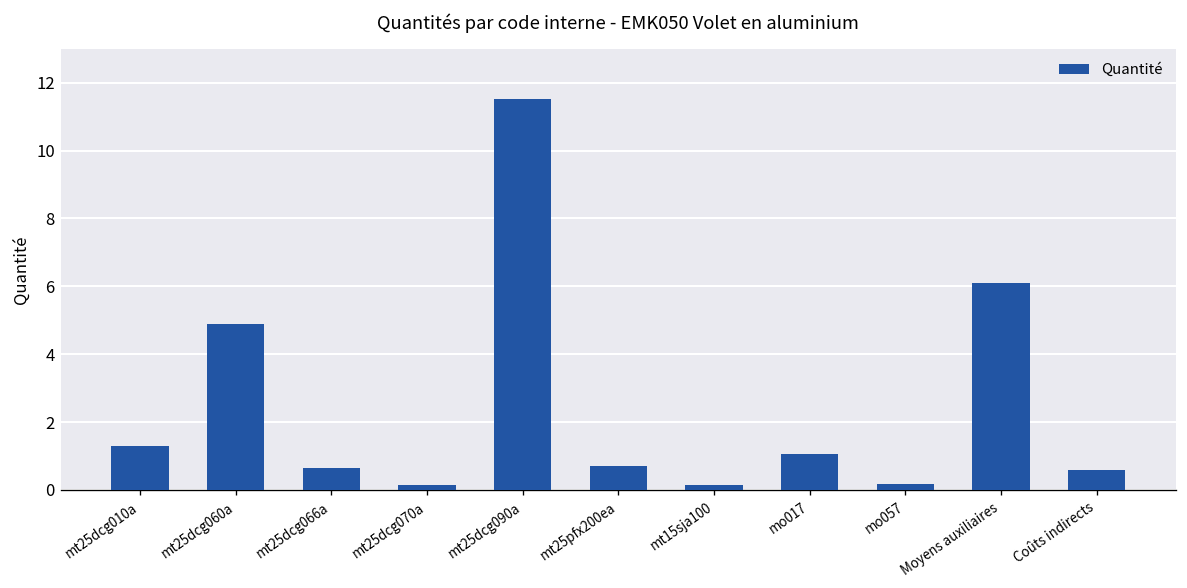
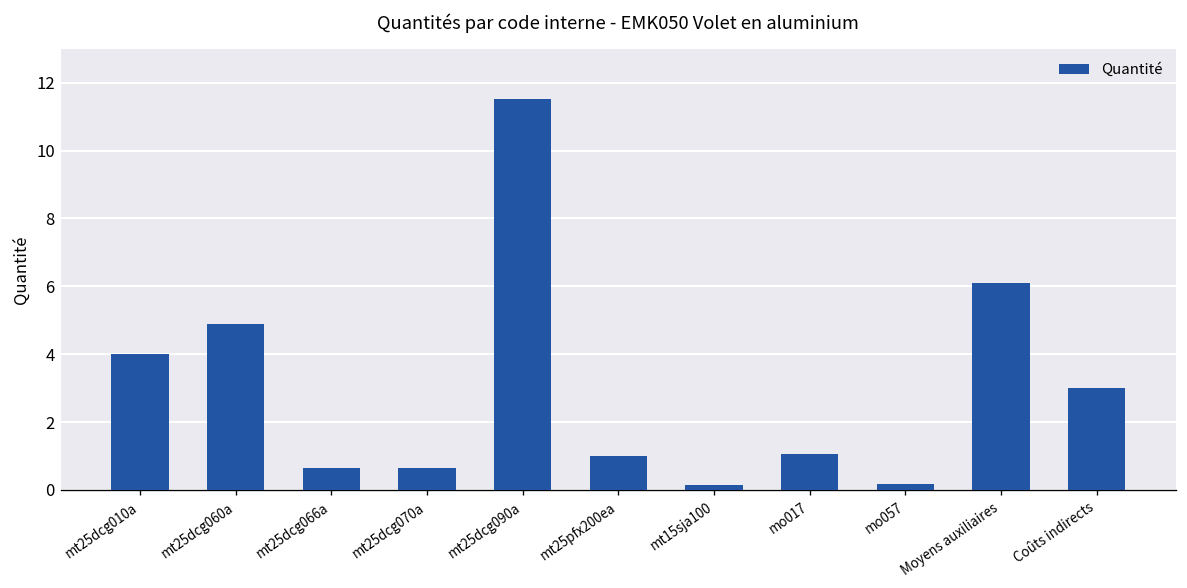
mt25dcg010a: 1.3 -> 4.0
mt25dcg070a: 0.2 -> 0.6
mt25pfx200ea: 0.7 -> 1.0
Coûts indirects: 0.6 -> 3.0
